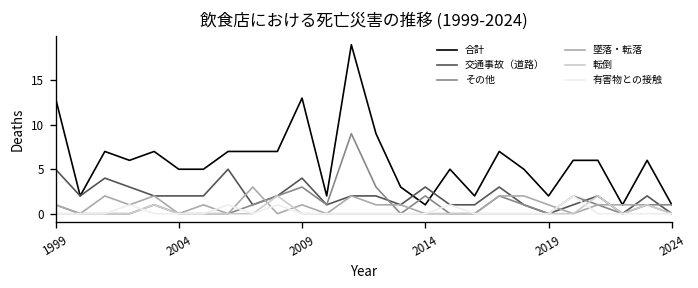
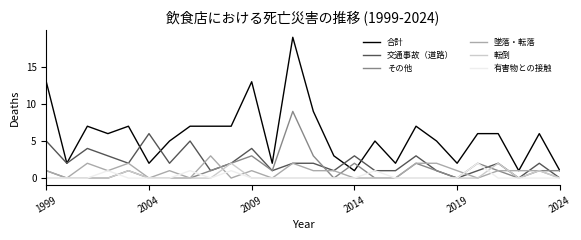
合計, 2004: 5 -> 2
交通事故（道路）, 2004: 2 -> 6
